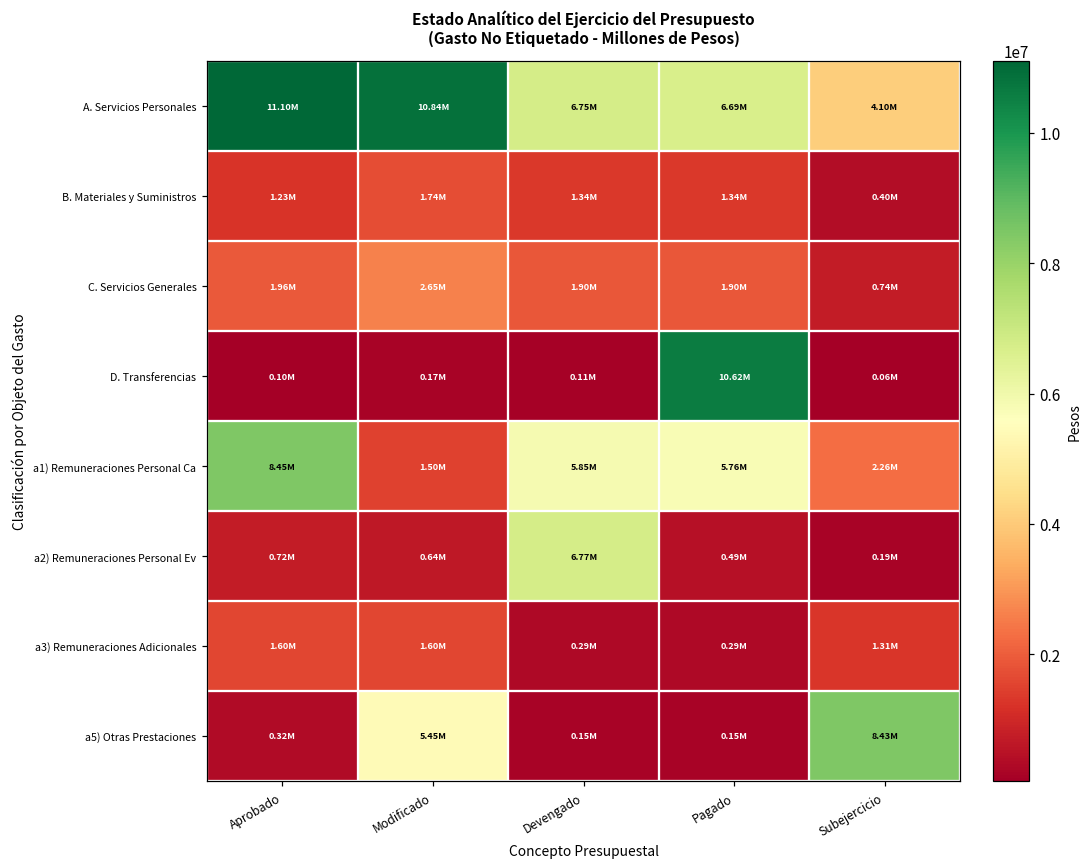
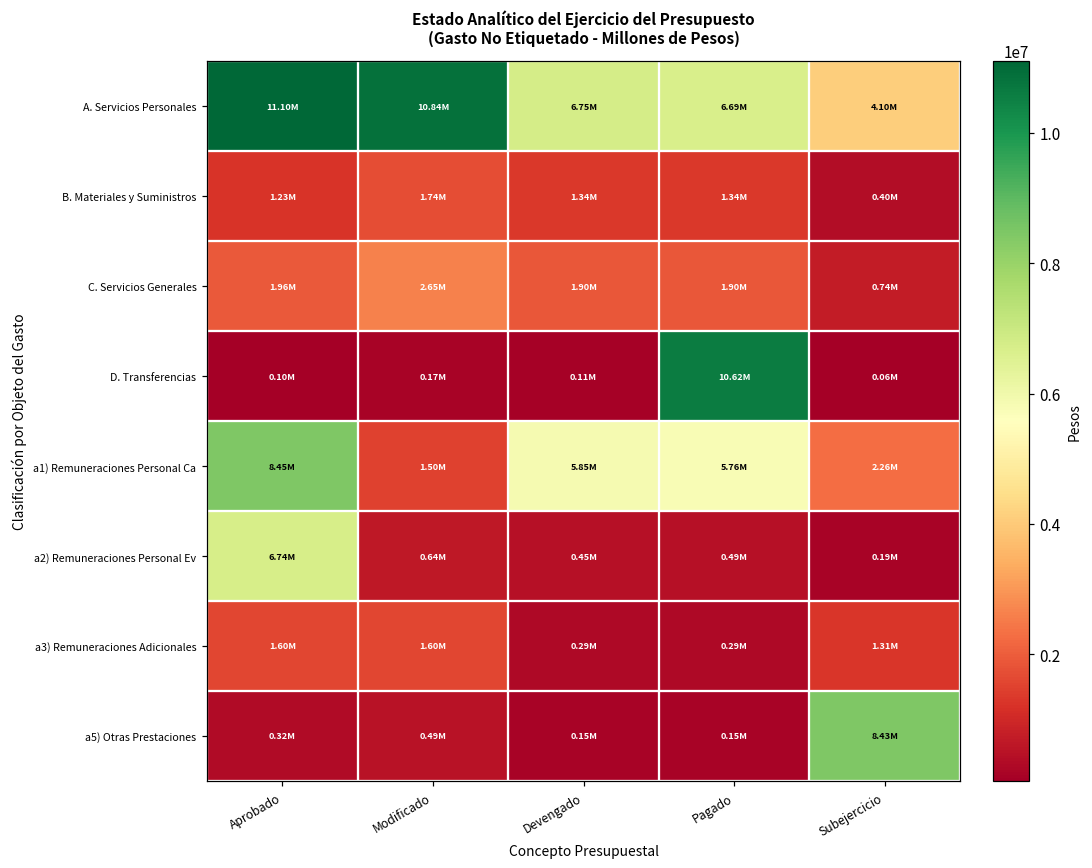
a2) Remuneraciones Personal Ev, Aprobado: 0.72M -> 6.74M
a2) Remuneraciones Personal Ev, Devengado: 6.77M -> 0.45M
a5) Otras Prestaciones, Modificado: 5.45M -> 0.49M
